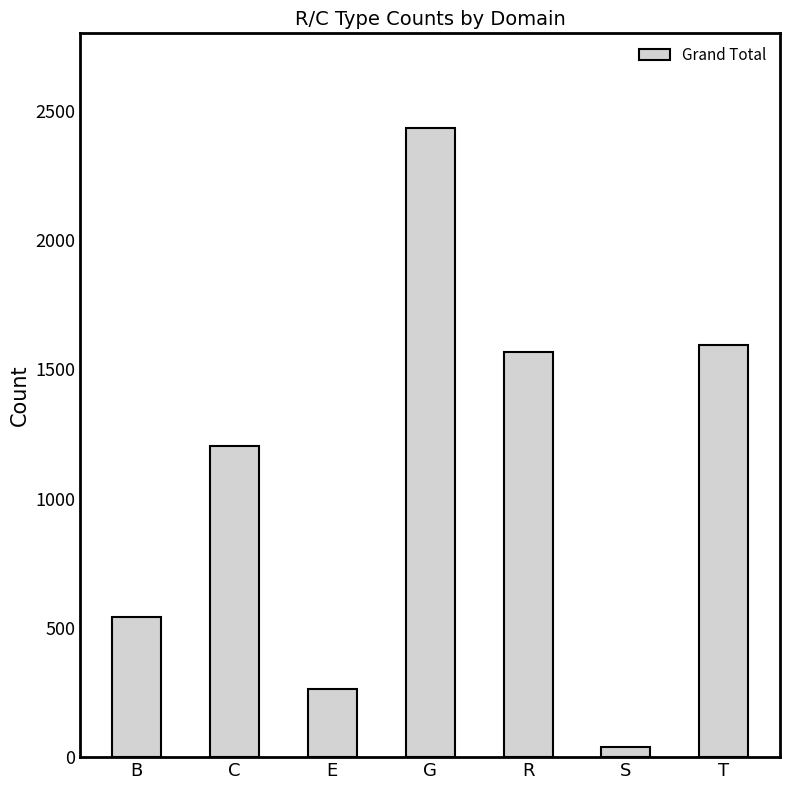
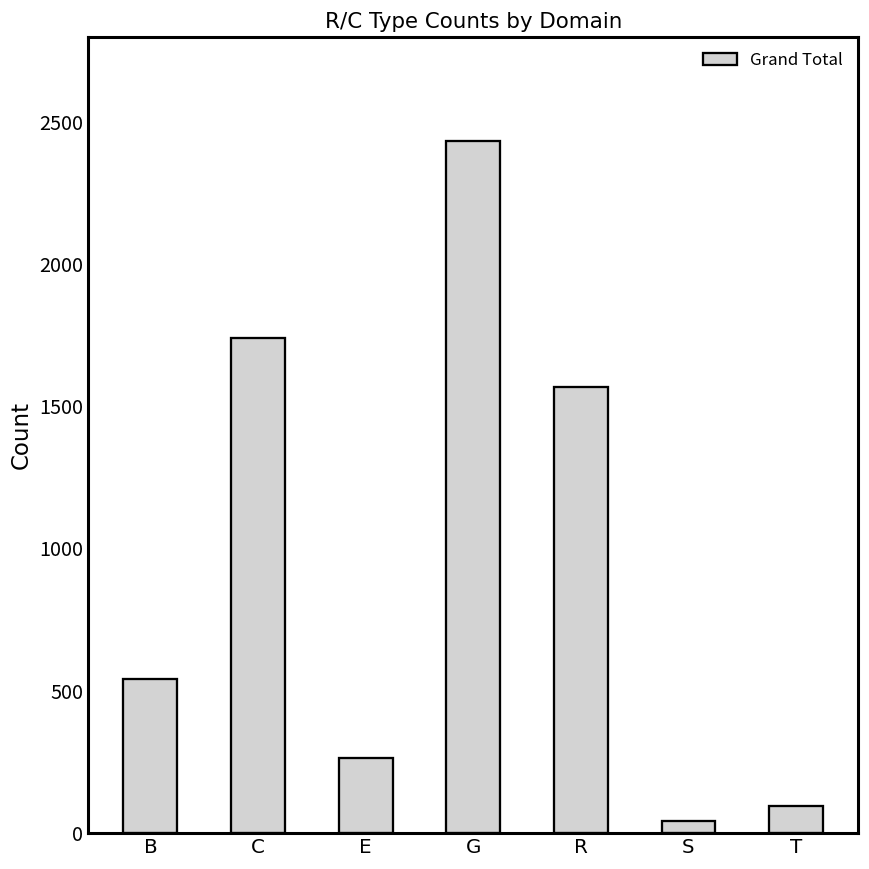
C: 1200 -> 1740
T: 1590 -> 100
